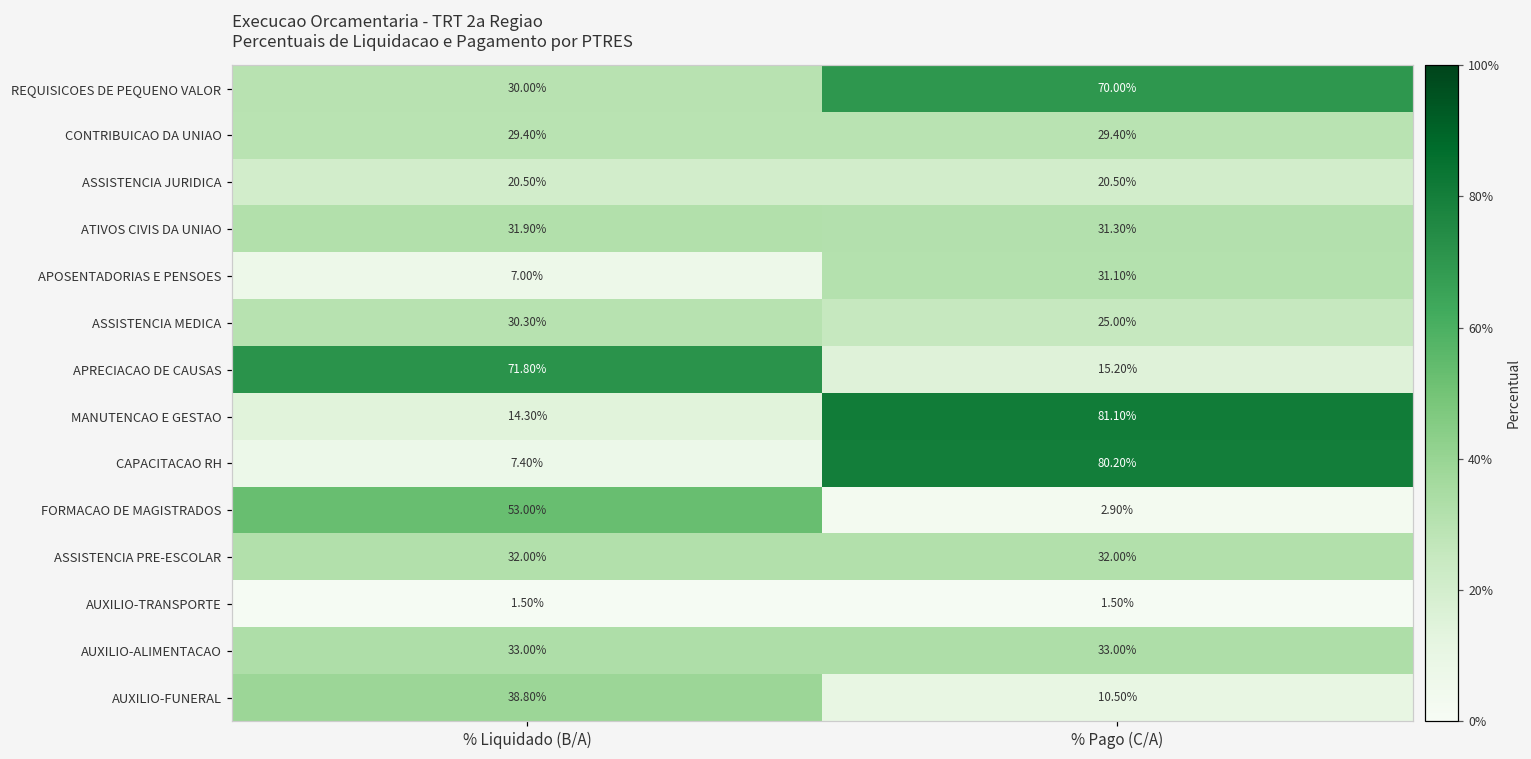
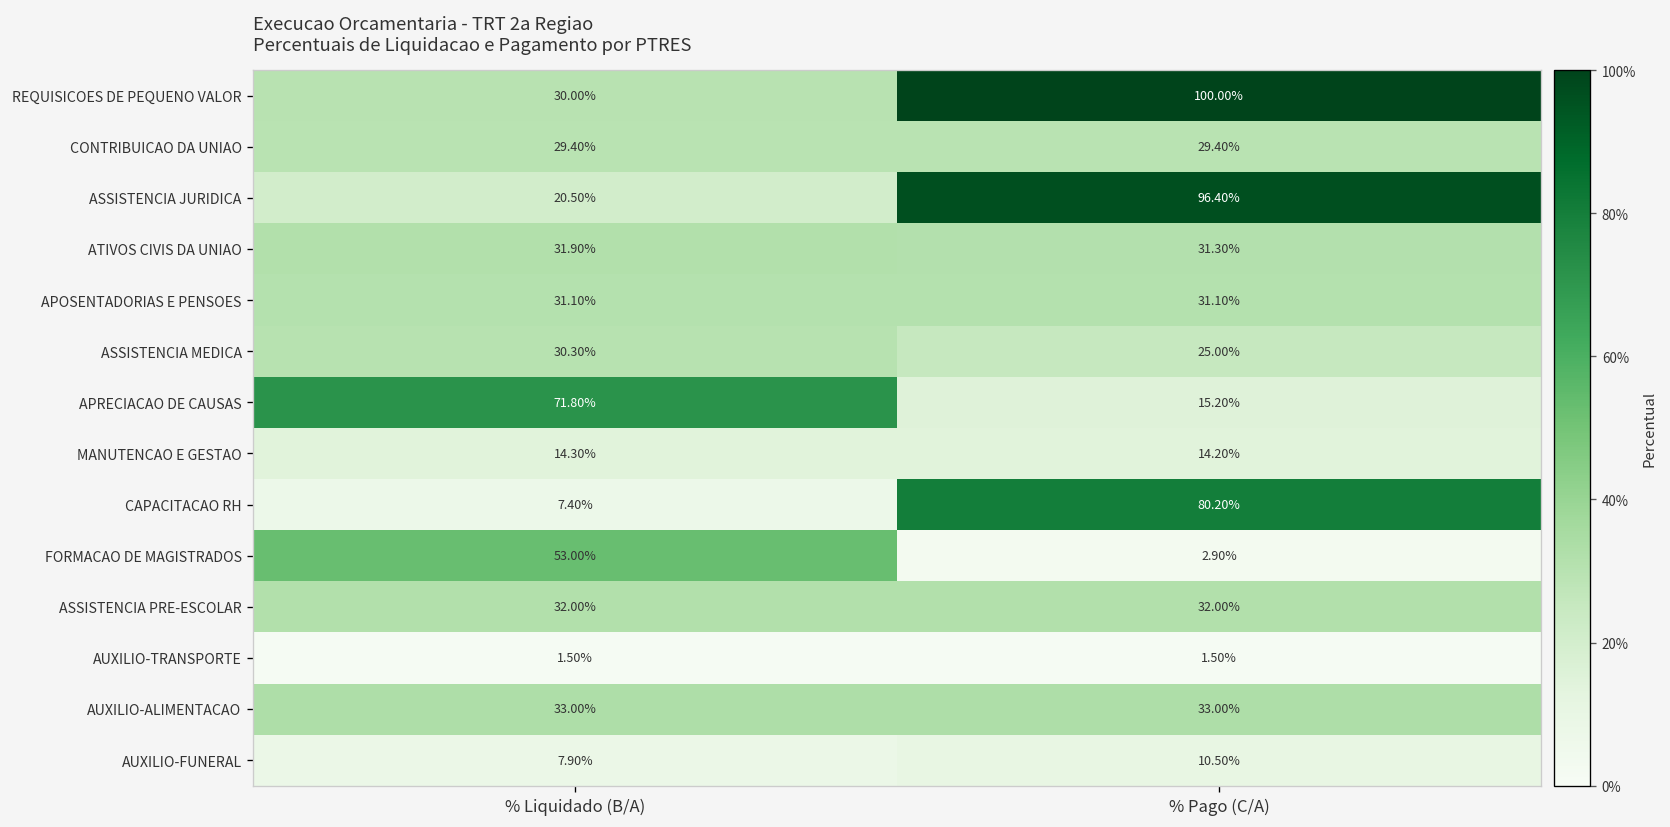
REQUISICOES DE PEQUENO VALOR, % Pago (C/A): 70.00% -> 100.00%
ASSISTENCIA JURIDICA, % Pago (C/A): 20.50% -> 96.40%
APOSENTADORIAS E PENSOES, % Liquidado (B/A): 7.00% -> 31.10%
MANUTENCAO E GESTAO, % Pago (C/A): 81.10% -> 14.20%
AUXILIO-FUNERAL, % Liquidado (B/A): 38.80% -> 7.90%
